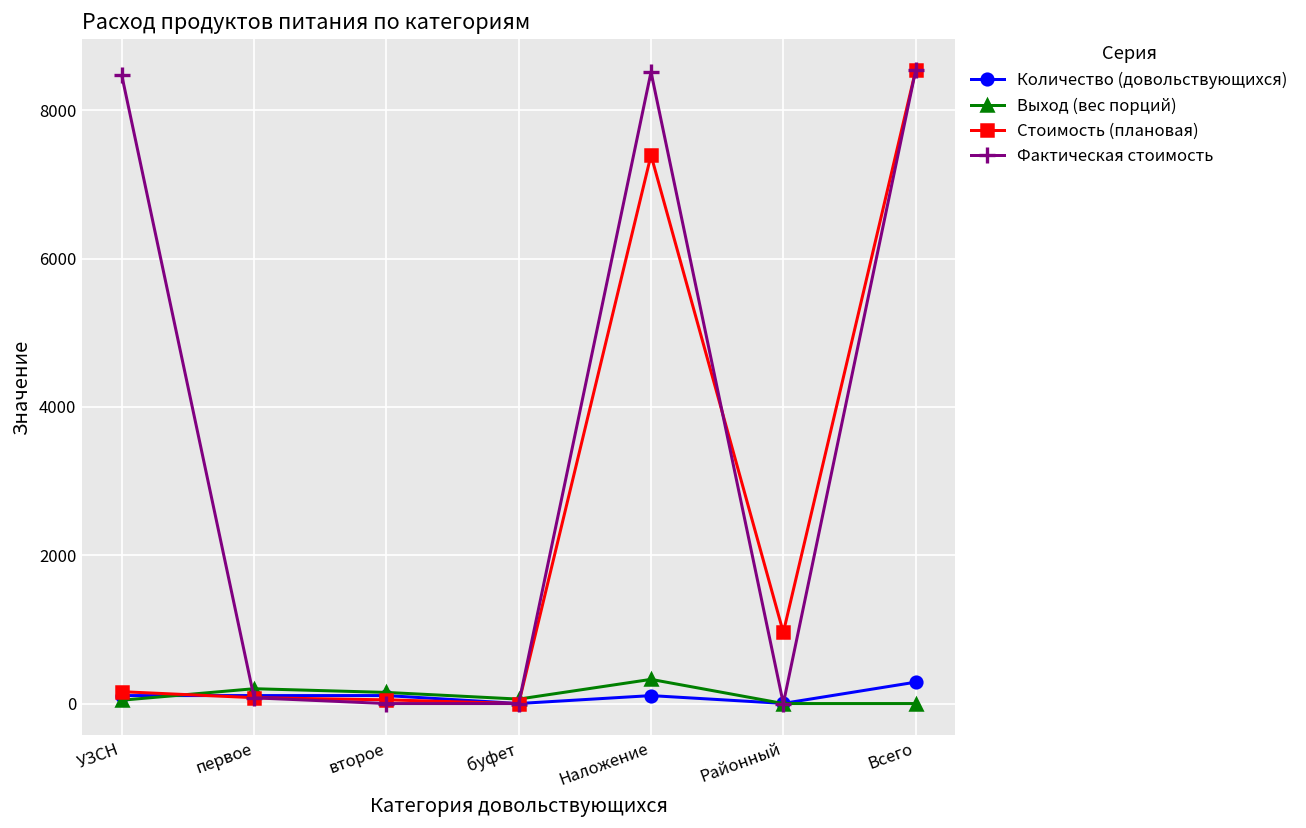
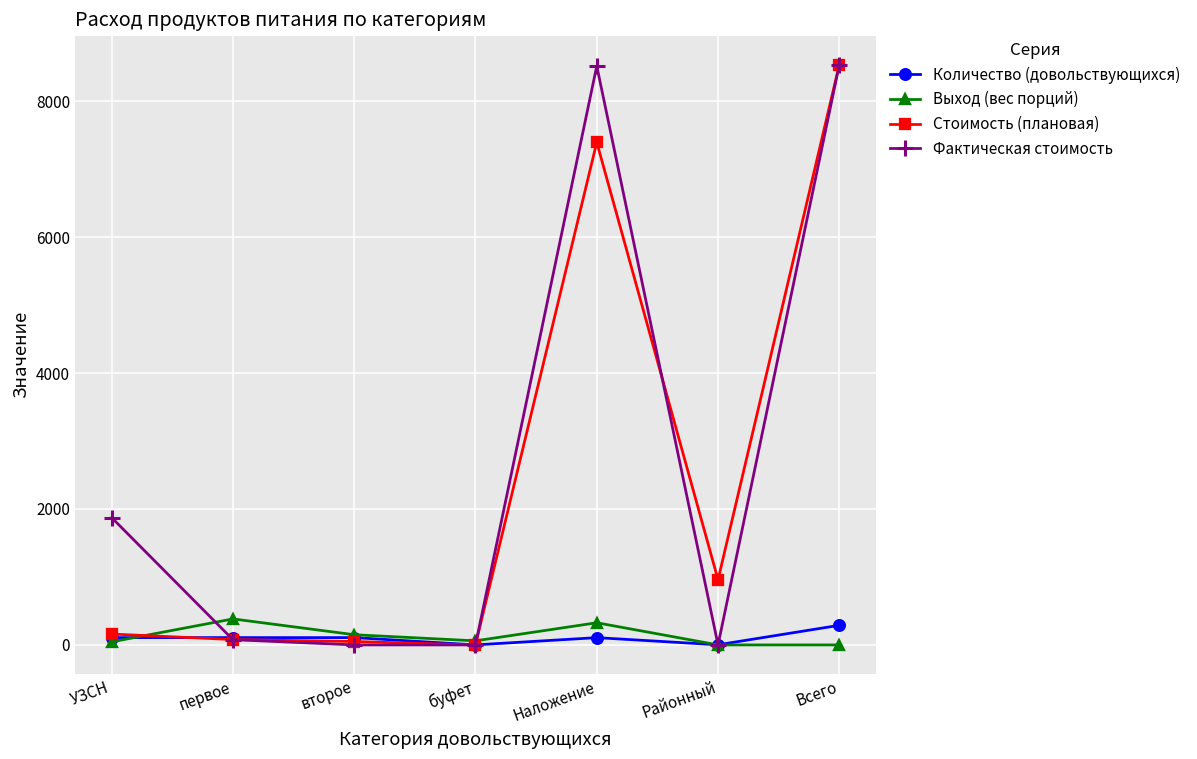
Фактическая стоимость, УЗСН: 8500 -> 1900
Выход (вес порций), первое: 200 -> 400
